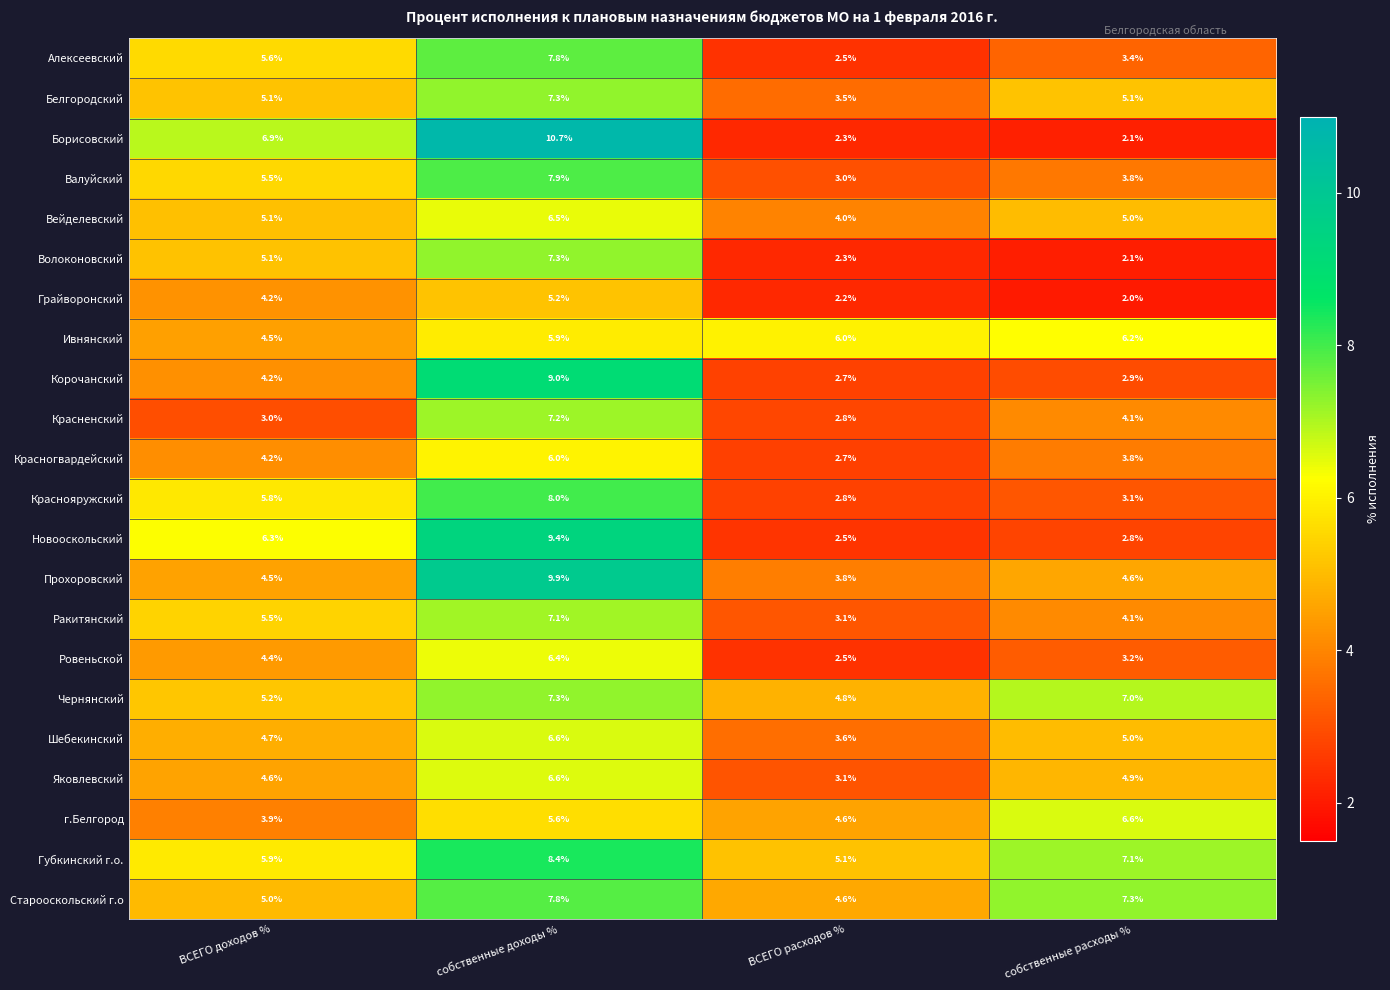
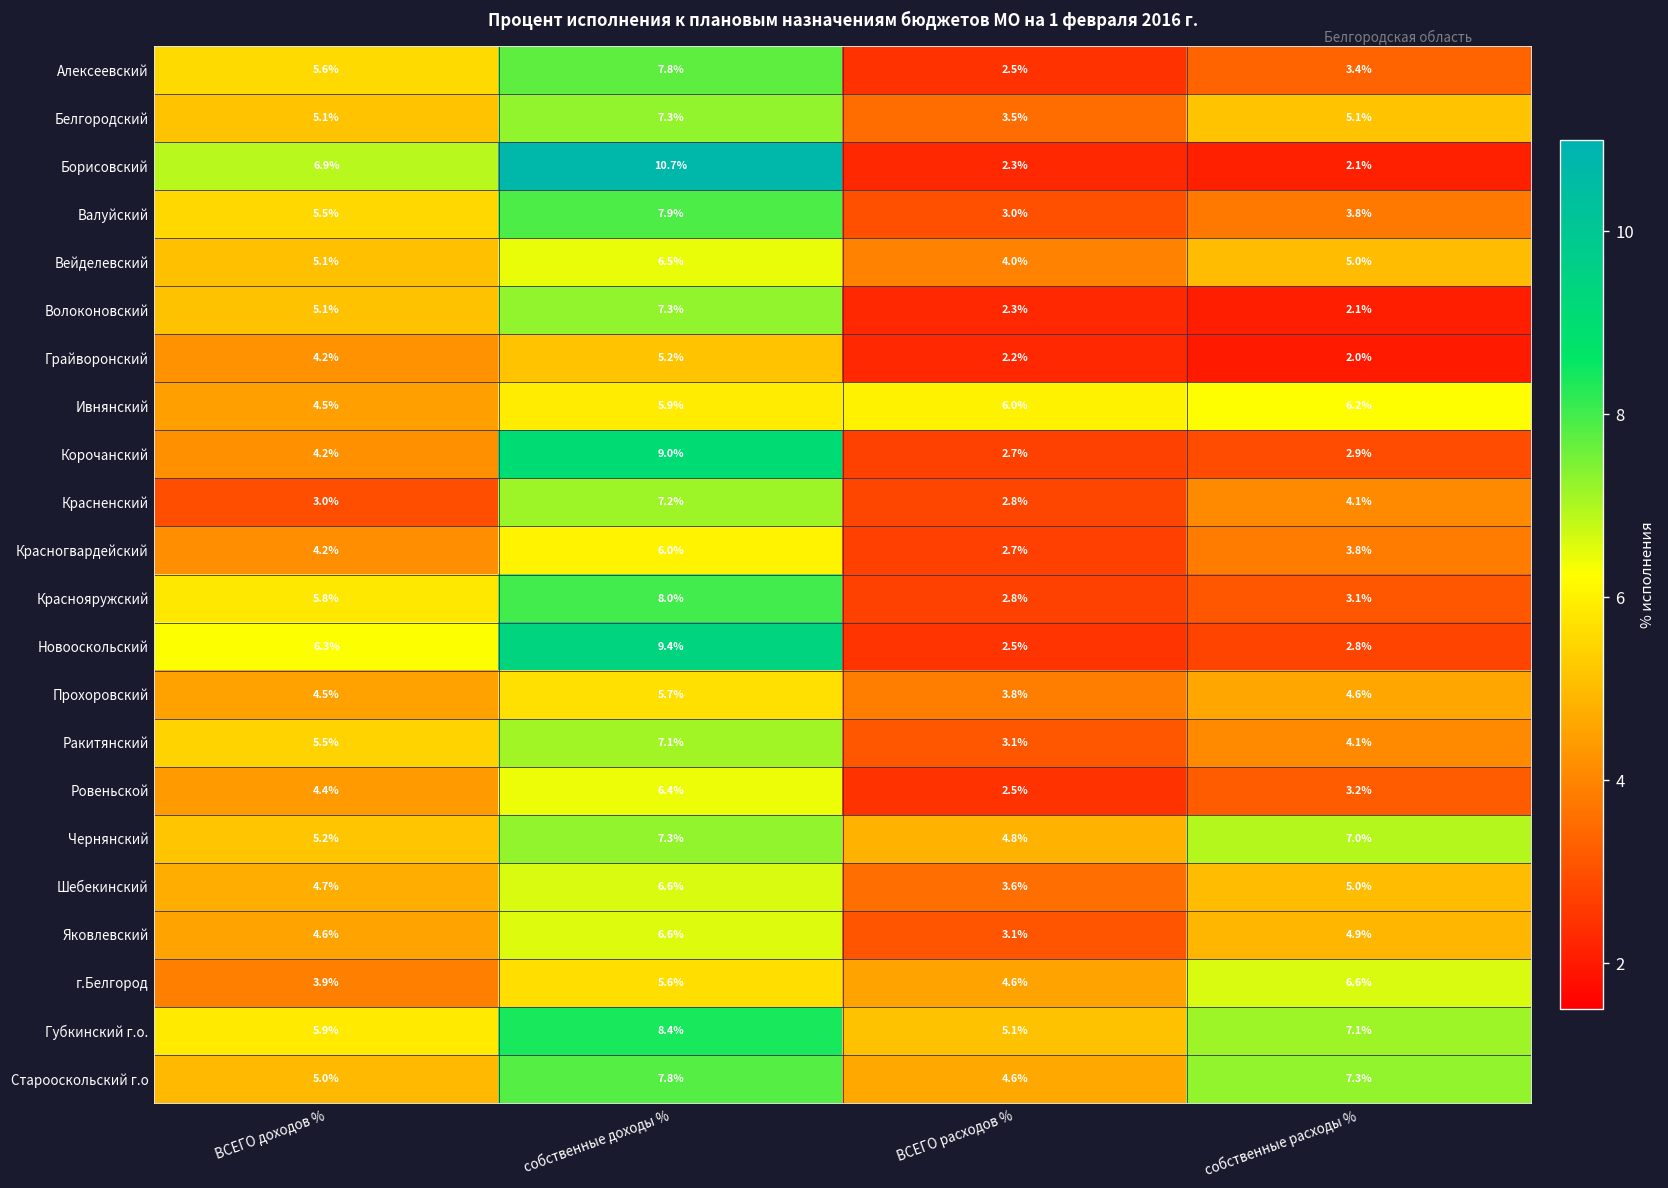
Прохоровский, собственные доходы %: 9.9% -> 5.7%
